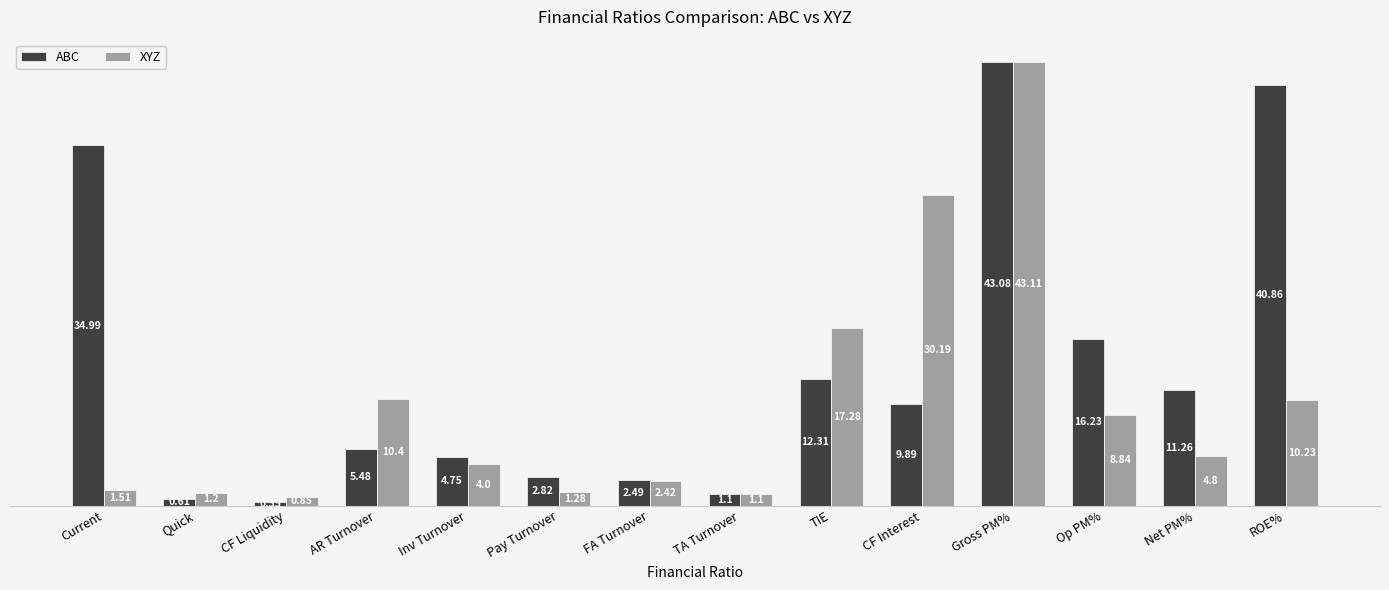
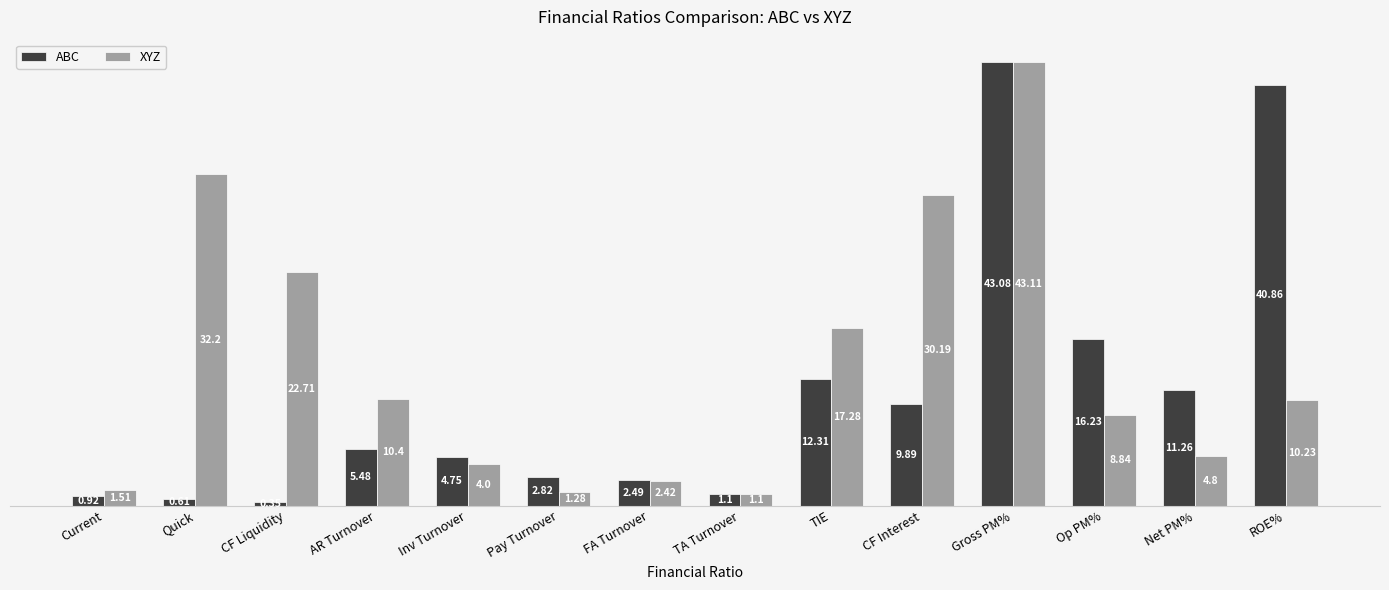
ABC, Current: 34.99 -> 0.92
XYZ, Quick: 1.2 -> 32.2
XYZ, CF Liquidity: 0.85 -> 22.71
